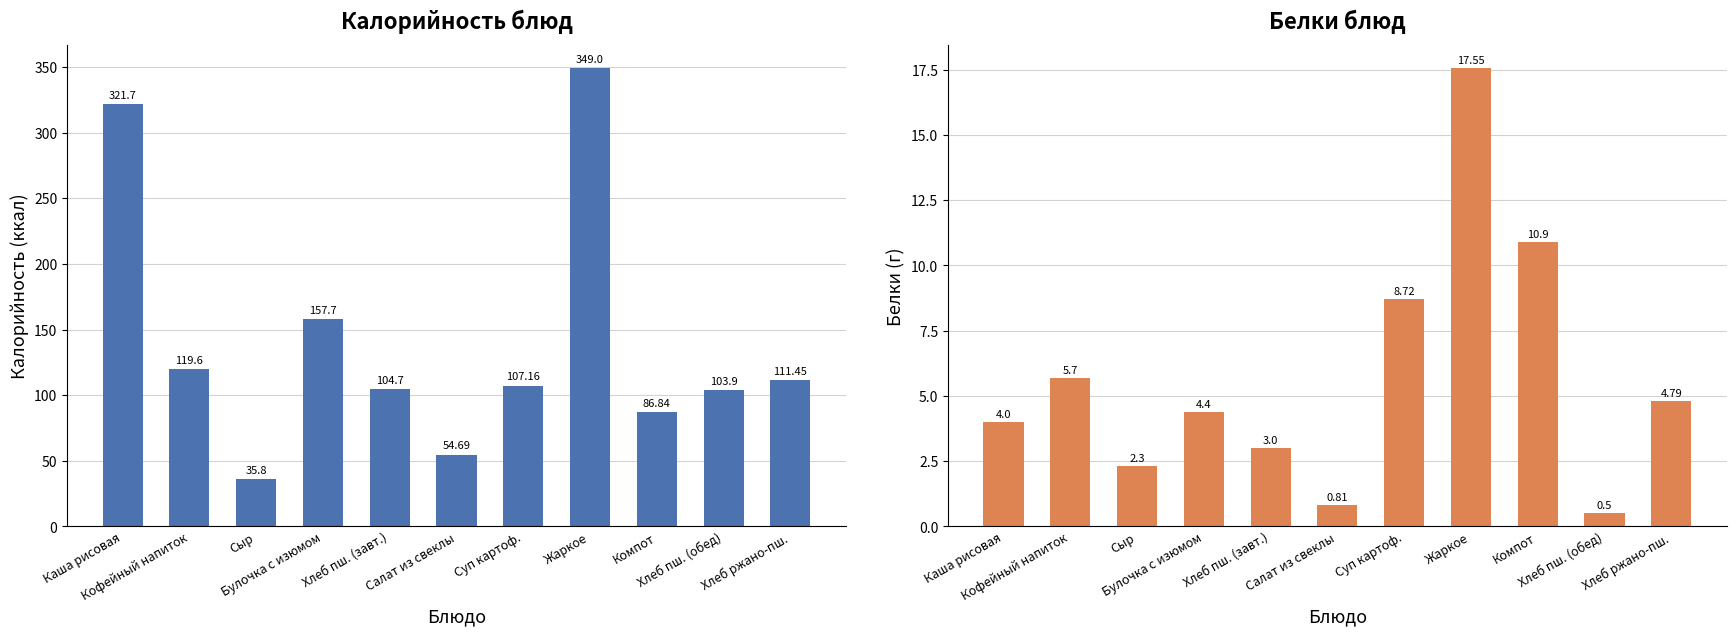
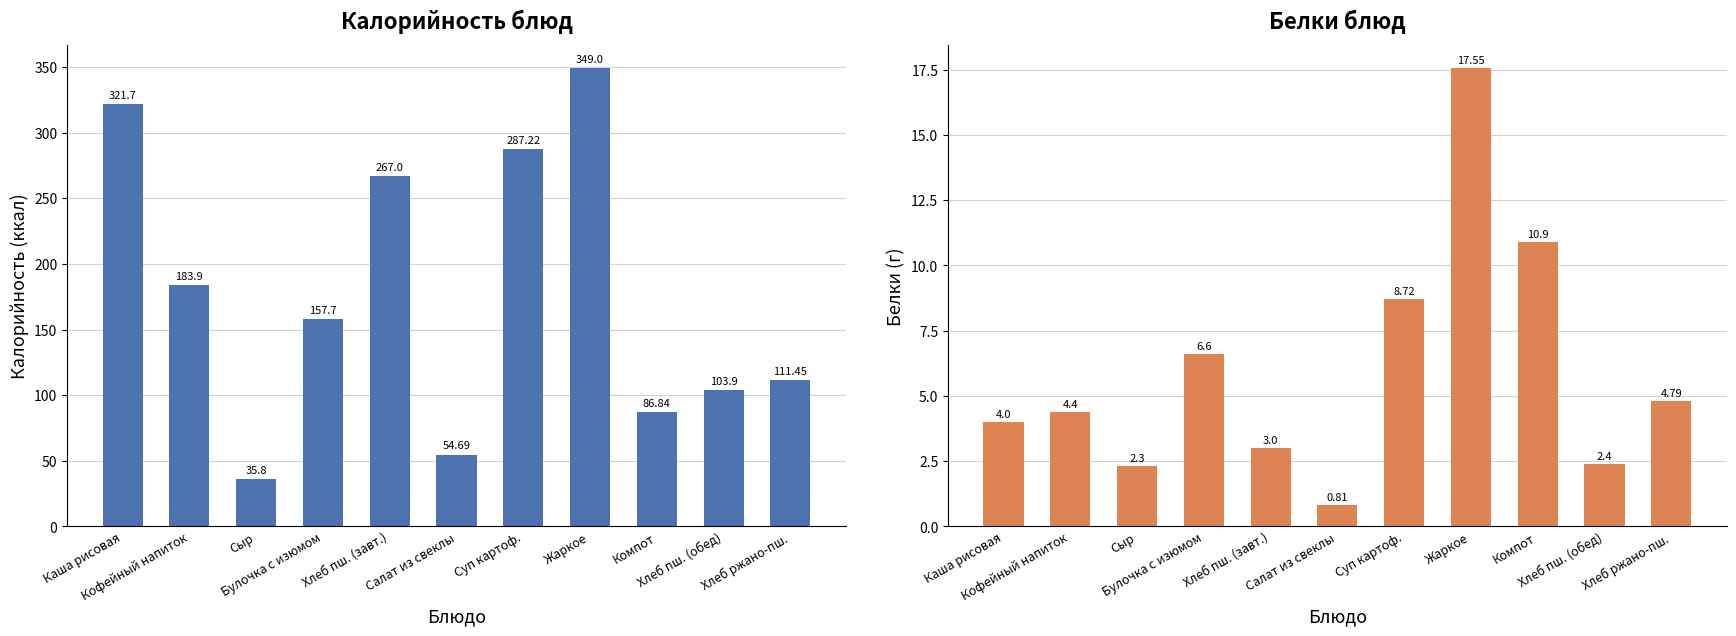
Калорийность блюд, Кофейный напиток: 119.6 -> 183.9
Калорийность блюд, Хлеб пш. (завт.): 104.7 -> 267.0
Калорийность блюд, Суп картоф.: 107.16 -> 287.22
Белки блюд, Кофейный напиток: 5.7 -> 4.4
Белки блюд, Булочка с изюмом: 4.4 -> 6.6
Белки блюд, Хлеб пш. (обед): 0.5 -> 2.4
